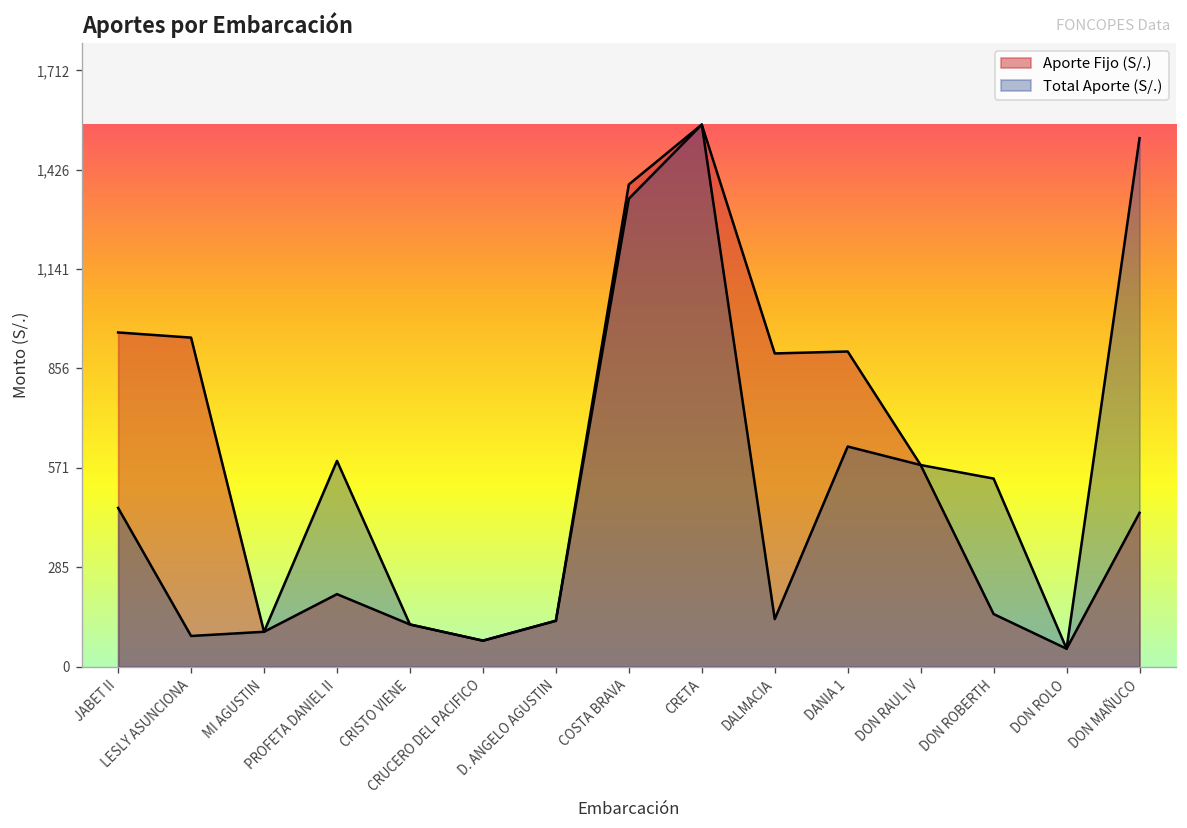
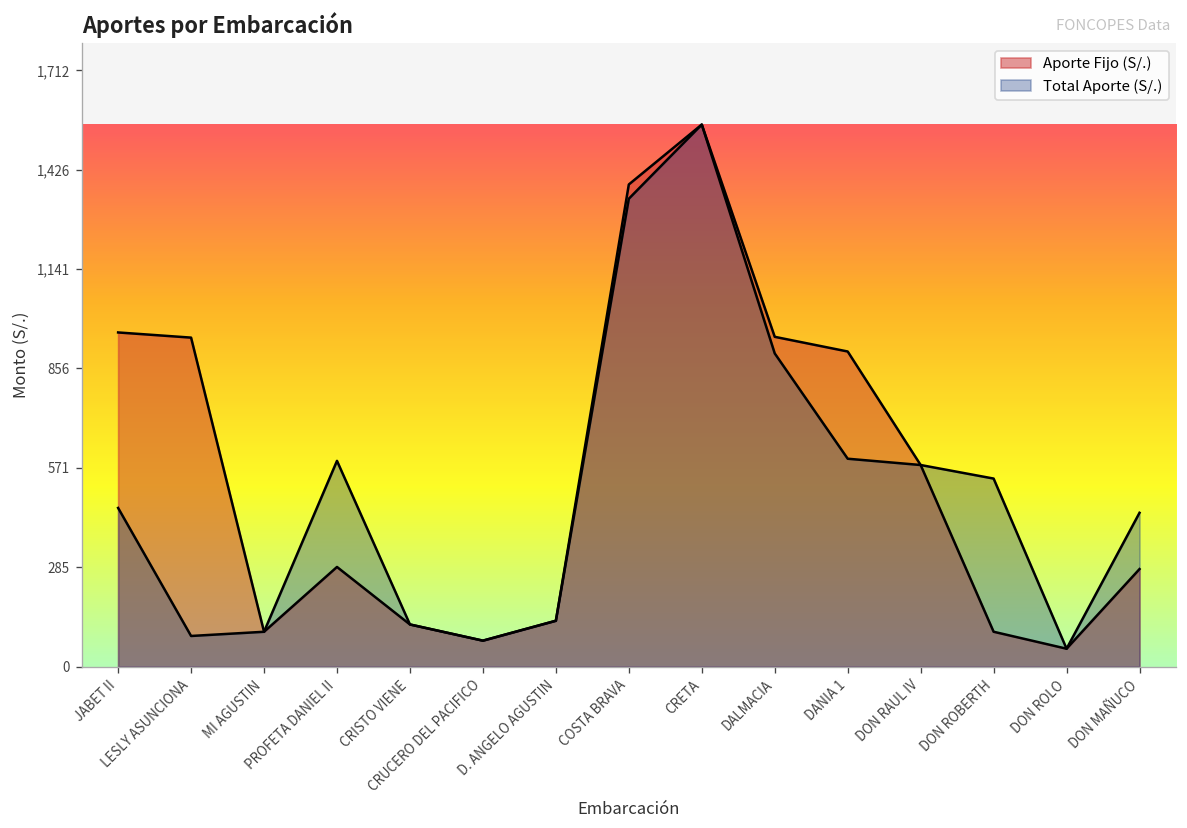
Aporte Fijo (S/.), PROFETA DANIEL II: 210 -> 290
Aporte Fijo (S/.), DALMACIA: 900 -> 950
Total Aporte (S/.), DALMACIA: 140 -> 900
Total Aporte (S/.), DANIA 1: 630 -> 600
Aporte Fijo (S/.), DON ROBERTH: 150 -> 100
Aporte Fijo (S/.), DON MAÑUCO: 440 -> 280
Total Aporte (S/.), DON MAÑUCO: 1,520 -> 440
